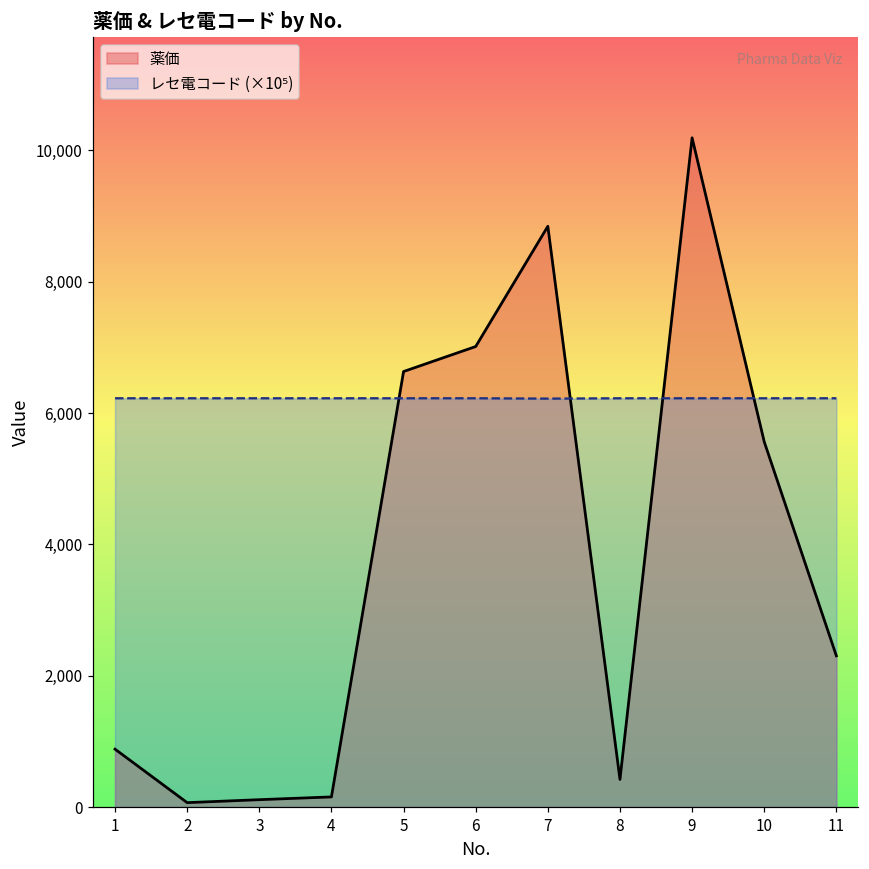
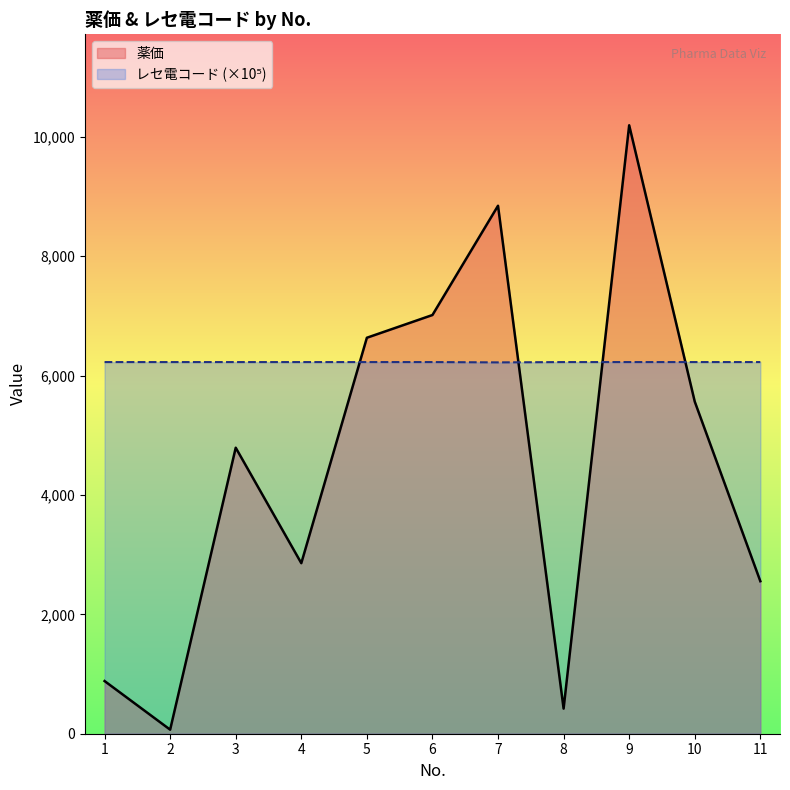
薬価, 3: 100 -> 4,800
薬価, 4: 200 -> 2,900
薬価, 11: 2,300 -> 2,600
